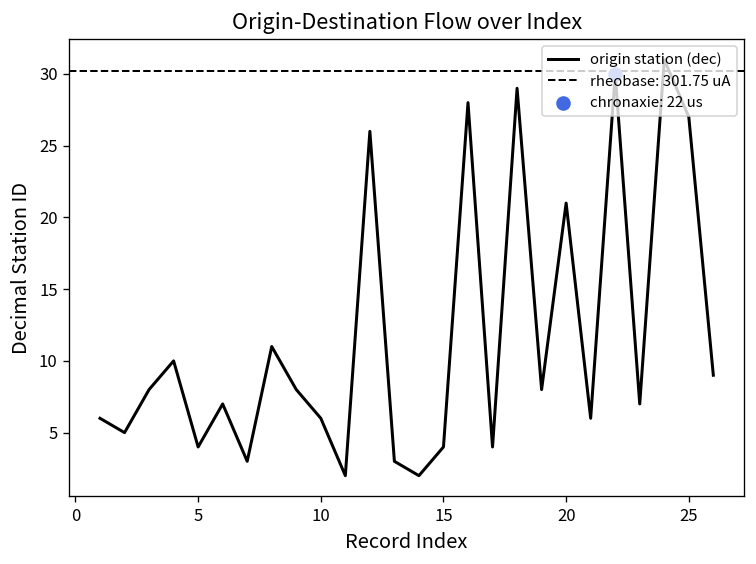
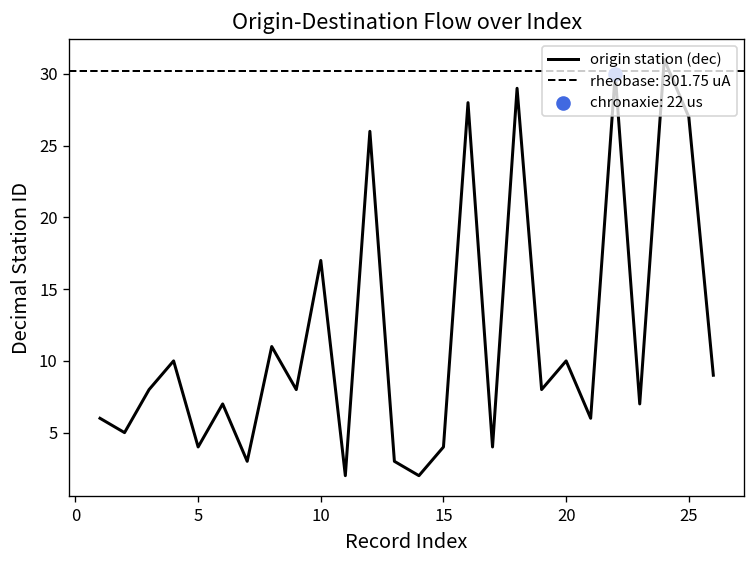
origin station (dec), 10: 6 -> 17
origin station (dec), 20: 21 -> 10
